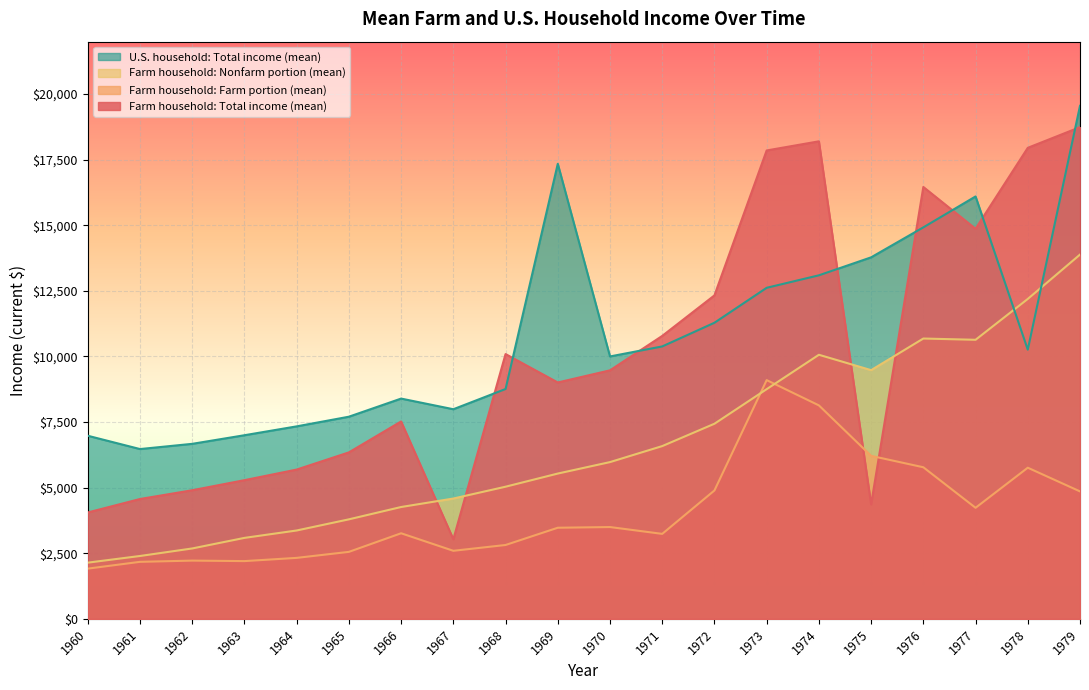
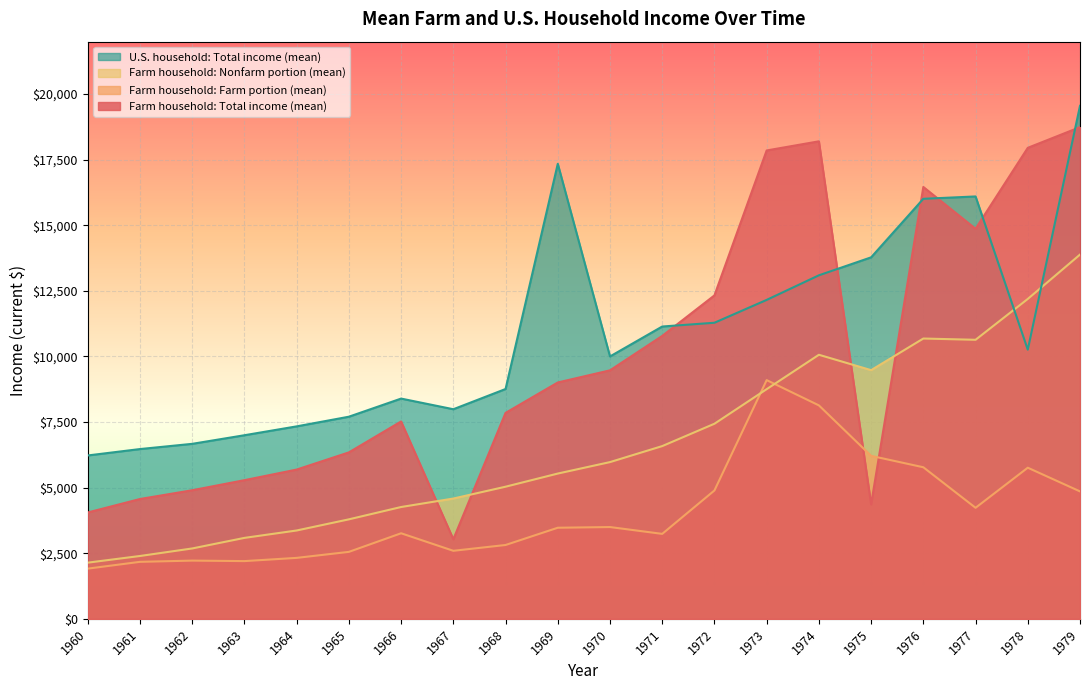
U.S. household: Total income (mean), 1960: $7,000 -> $6,200
Farm household: Total income (mean), 1968: $10,100 -> $7,900
U.S. household: Total income (mean), 1971: $10,400 -> $11,100
U.S. household: Total income (mean), 1973: $12,600 -> $12,200
U.S. household: Total income (mean), 1976: $14,900 -> $16,000
